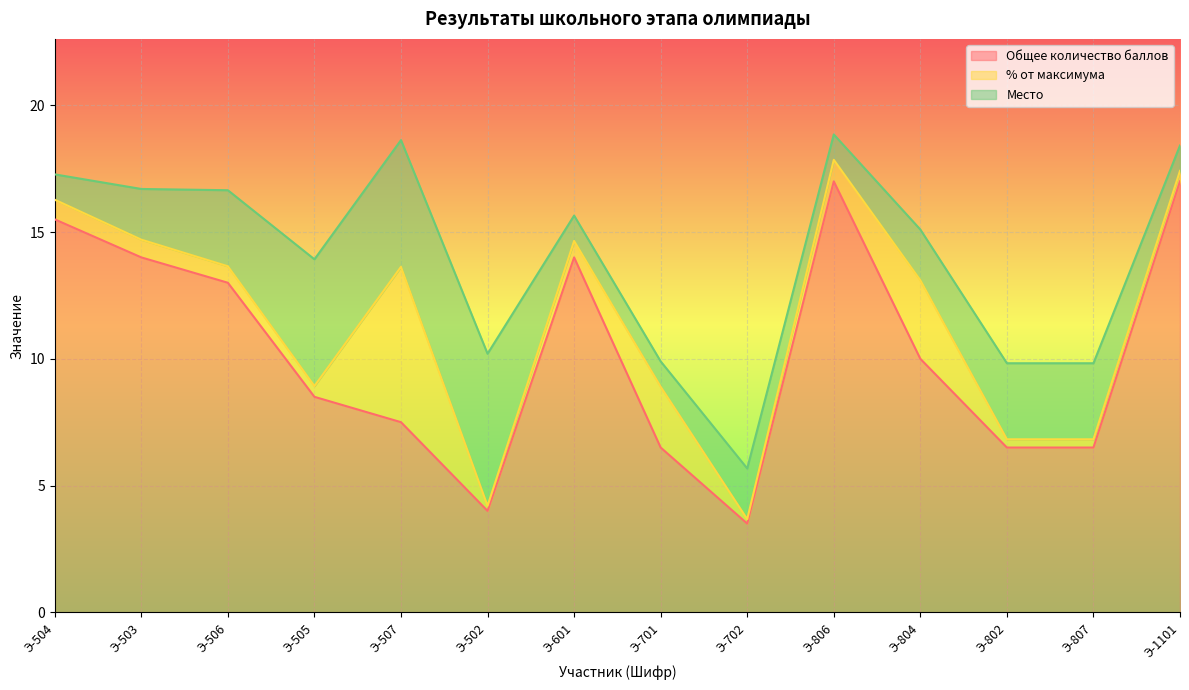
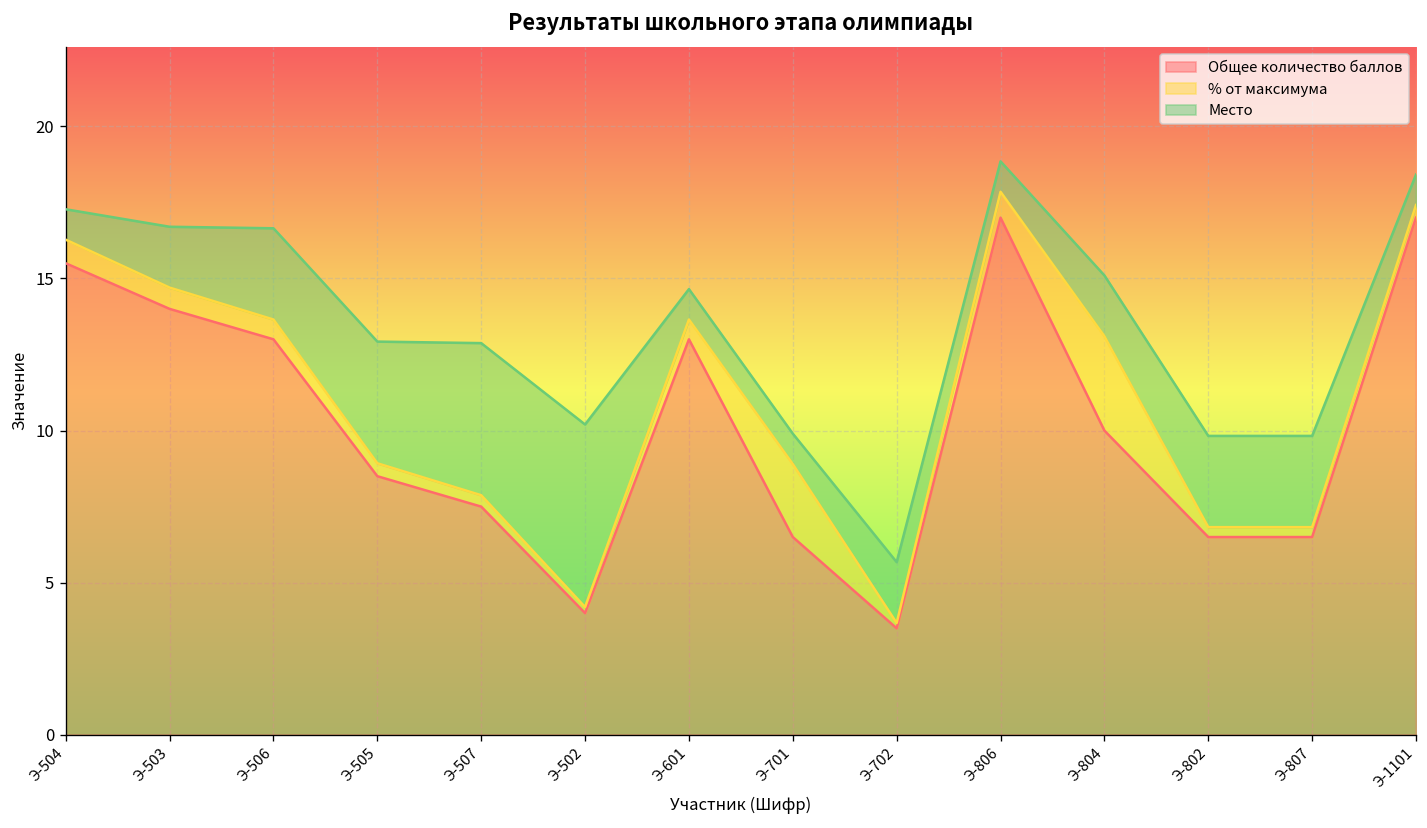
Место, Э-505: 5 -> 4
% от максимума, Э-507: 6.1 -> 0.4
Общее количество баллов, Э-601: 14 -> 13
